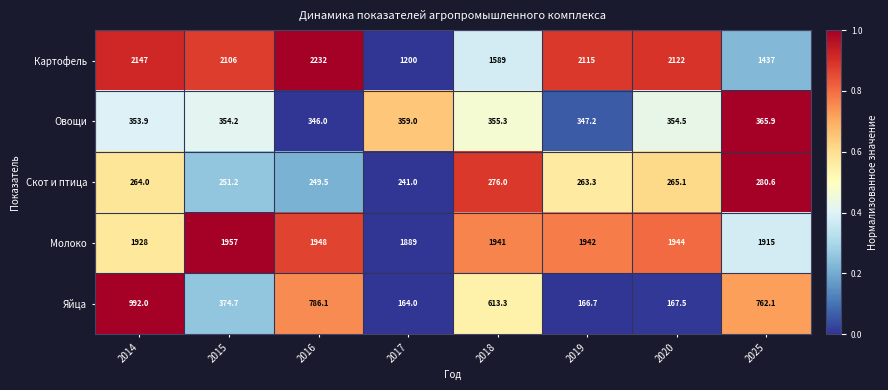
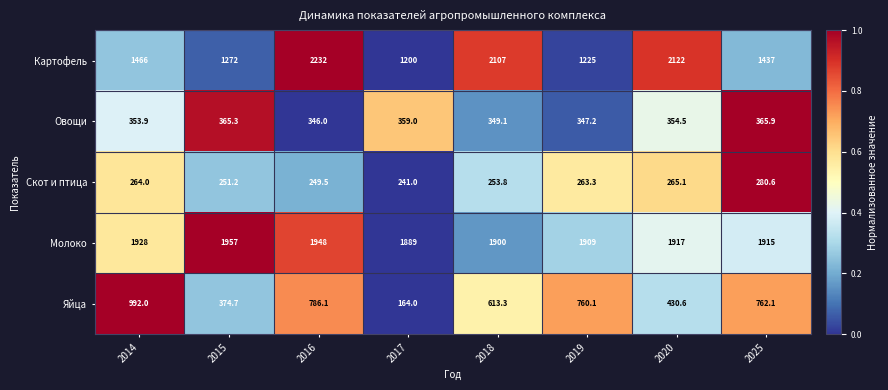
Картофель, 2014: 2147 -> 1466
Картофель, 2015: 2106 -> 1272
Картофель, 2018: 1589 -> 2107
Картофель, 2019: 2115 -> 1225
Овощи, 2015: 354.2 -> 365.3
Овощи, 2018: 355.3 -> 349.1
Скот и птица, 2018: 276.0 -> 253.8
Молоко, 2018: 1941 -> 1900
Молоко, 2019: 1942 -> 1909
Молоко, 2020: 1944 -> 1917
Яйца, 2019: 166.7 -> 760.1
Яйца, 2020: 167.5 -> 430.6
